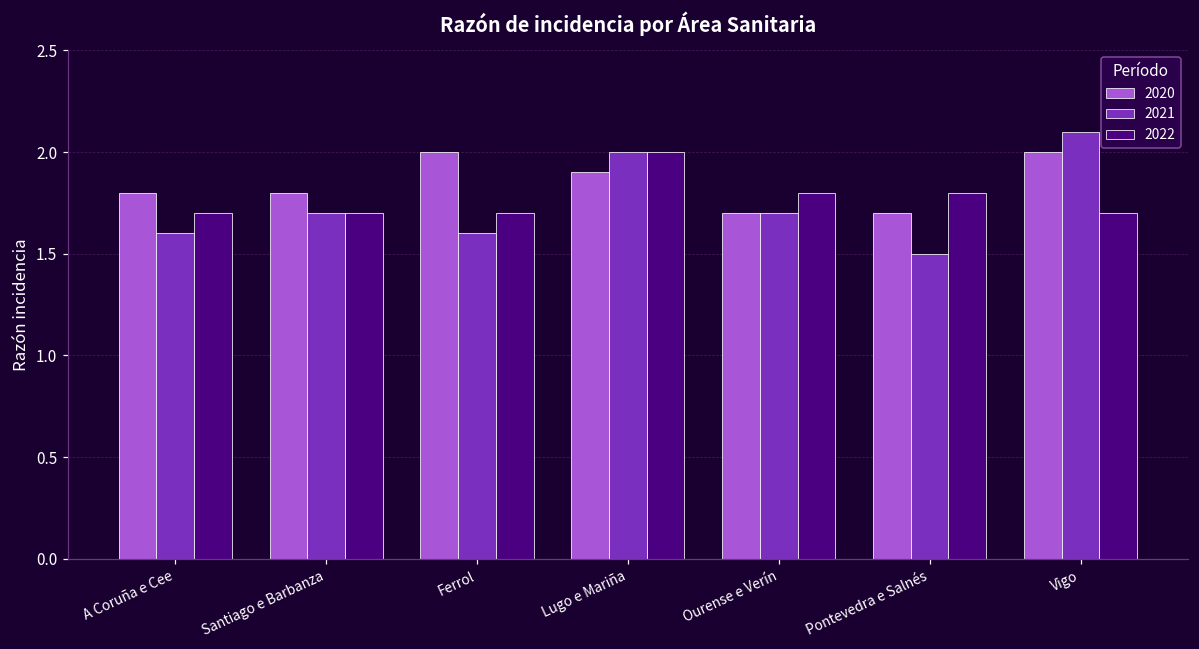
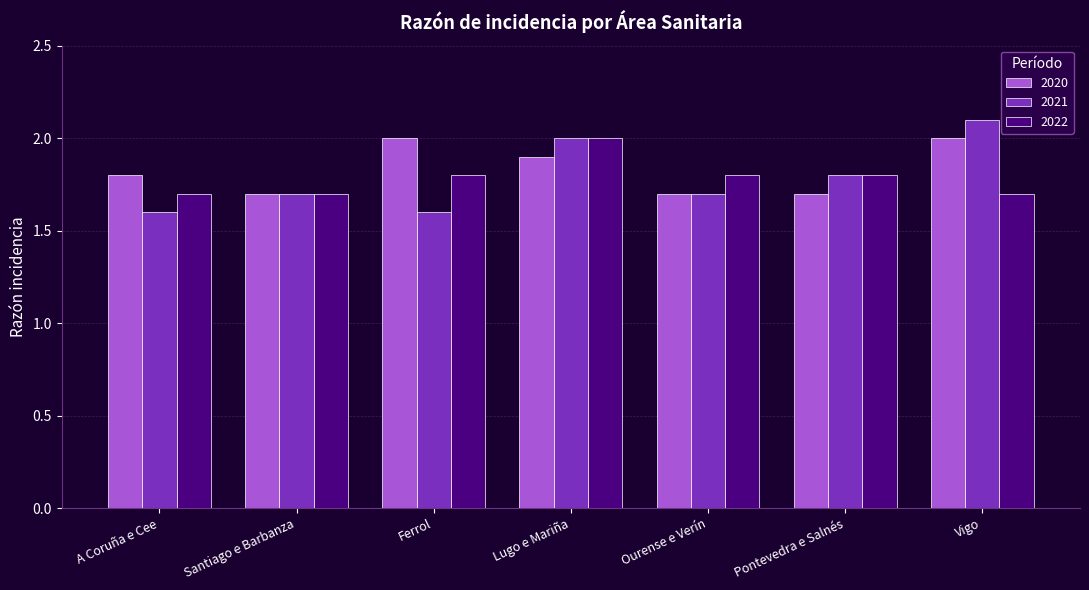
2020, Santiago e Barbanza: 1.8 -> 1.7
2022, Ferrol: 1.7 -> 1.8
2021, Pontevedra e Salnés: 1.5 -> 1.8
